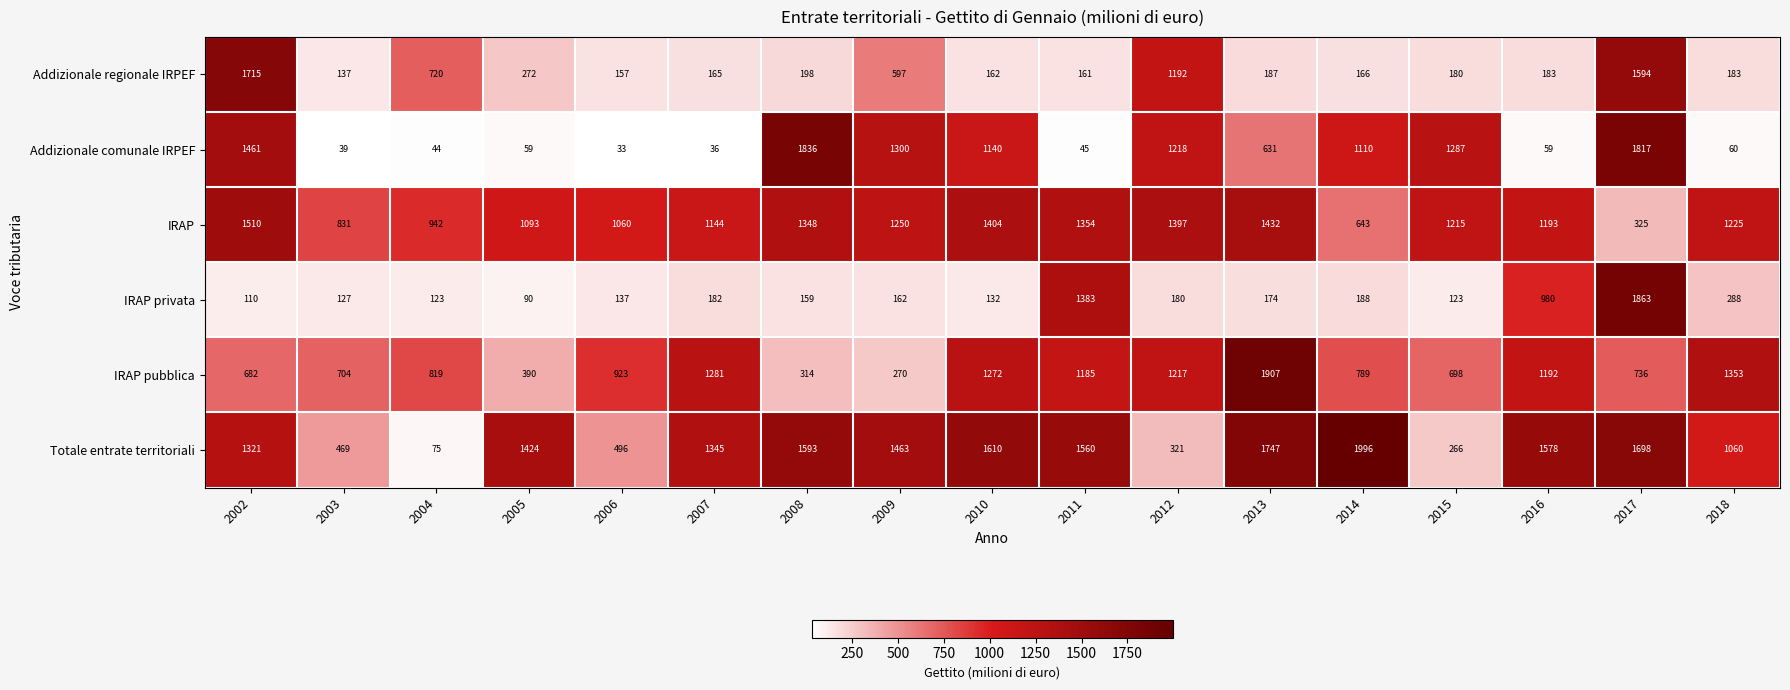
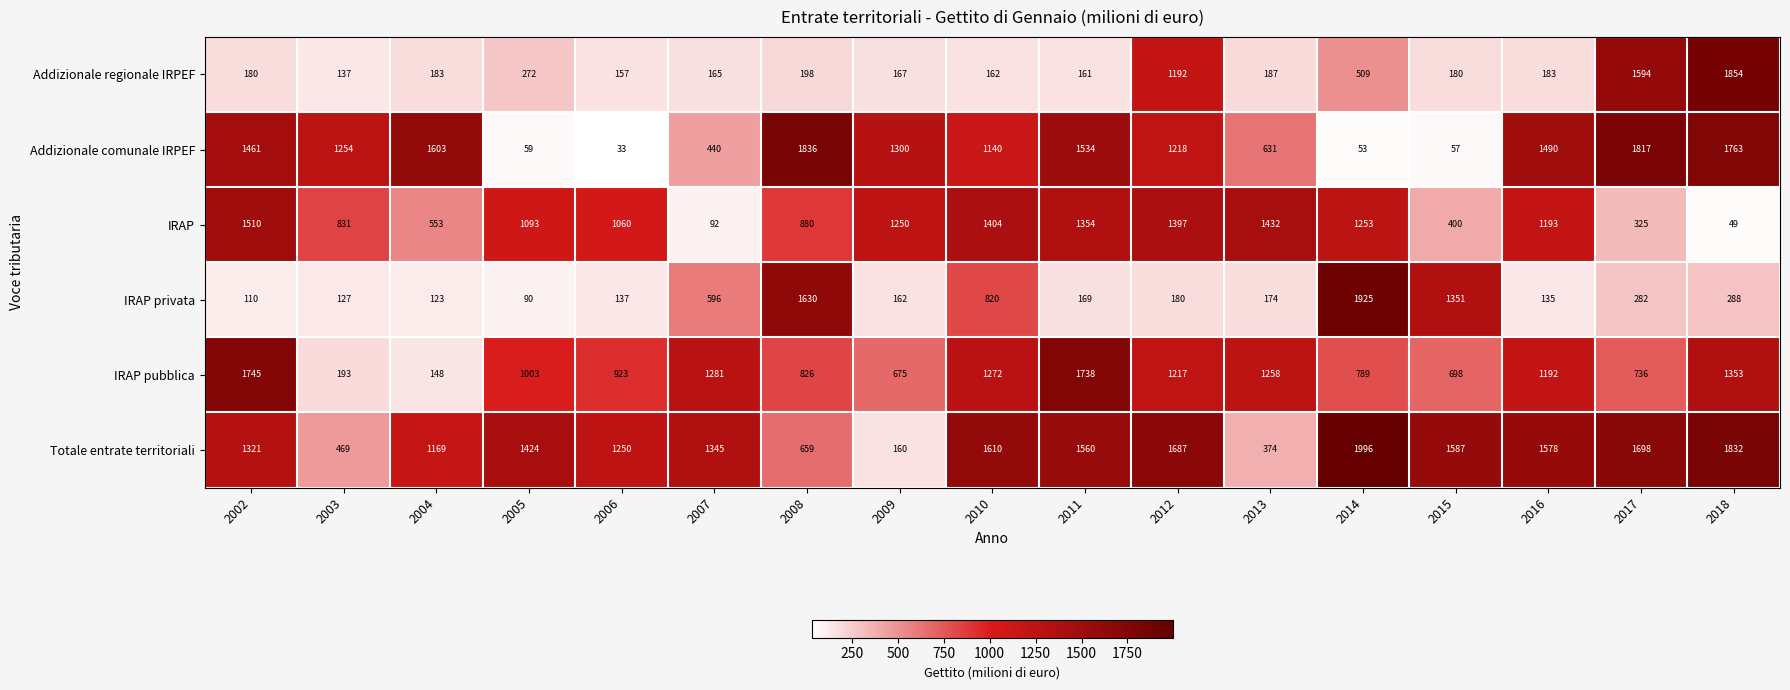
Addizionale regionale IRPEF, 2002: 1715 -> 180
Addizionale regionale IRPEF, 2004: 720 -> 183
Addizionale regionale IRPEF, 2009: 597 -> 167
Addizionale regionale IRPEF, 2014: 166 -> 509
Addizionale regionale IRPEF, 2018: 183 -> 1854
Addizionale comunale IRPEF, 2003: 39 -> 1254
Addizionale comunale IRPEF, 2004: 44 -> 1603
Addizionale comunale IRPEF, 2007: 36 -> 440
Addizionale comunale IRPEF, 2011: 45 -> 1534
Addizionale comunale IRPEF, 2014: 1110 -> 53
Addizionale comunale IRPEF, 2015: 1287 -> 57
Addizionale comunale IRPEF, 2016: 59 -> 1490
Addizionale comunale IRPEF, 2018: 60 -> 1763
IRAP, 2004: 942 -> 553
IRAP, 2007: 1144 -> 92
IRAP, 2008: 1348 -> 880
IRAP, 2014: 643 -> 1253
IRAP, 2015: 1215 -> 400
IRAP, 2018: 1225 -> 49
IRAP privata, 2007: 182 -> 596
IRAP privata, 2008: 159 -> 1630
IRAP privata, 2010: 132 -> 820
IRAP privata, 2011: 1383 -> 169
IRAP privata, 2014: 188 -> 1925
IRAP privata, 2015: 123 -> 1351
IRAP privata, 2016: 980 -> 135
IRAP privata, 2017: 1863 -> 282
IRAP pubblica, 2002: 682 -> 1745
IRAP pubblica, 2003: 704 -> 193
IRAP pubblica, 2004: 819 -> 148
IRAP pubblica, 2005: 390 -> 1003
IRAP pubblica, 2008: 314 -> 826
IRAP pubblica, 2009: 270 -> 675
IRAP pubblica, 2011: 1185 -> 1738
IRAP pubblica, 2013: 1907 -> 1258
Totale entrate territoriali, 2004: 75 -> 1169
Totale entrate territoriali, 2006: 496 -> 1250
Totale entrate territoriali, 2008: 1593 -> 659
Totale entrate territoriali, 2009: 1463 -> 160
Totale entrate territoriali, 2012: 321 -> 1687
Totale entrate territoriali, 2013: 1747 -> 374
Totale entrate territoriali, 2015: 266 -> 1587
Totale entrate territoriali, 2018: 1060 -> 1832
